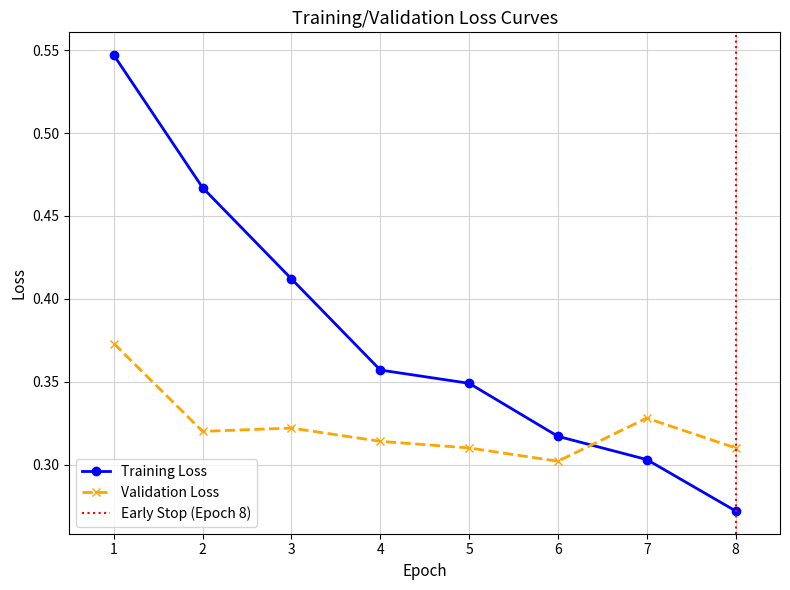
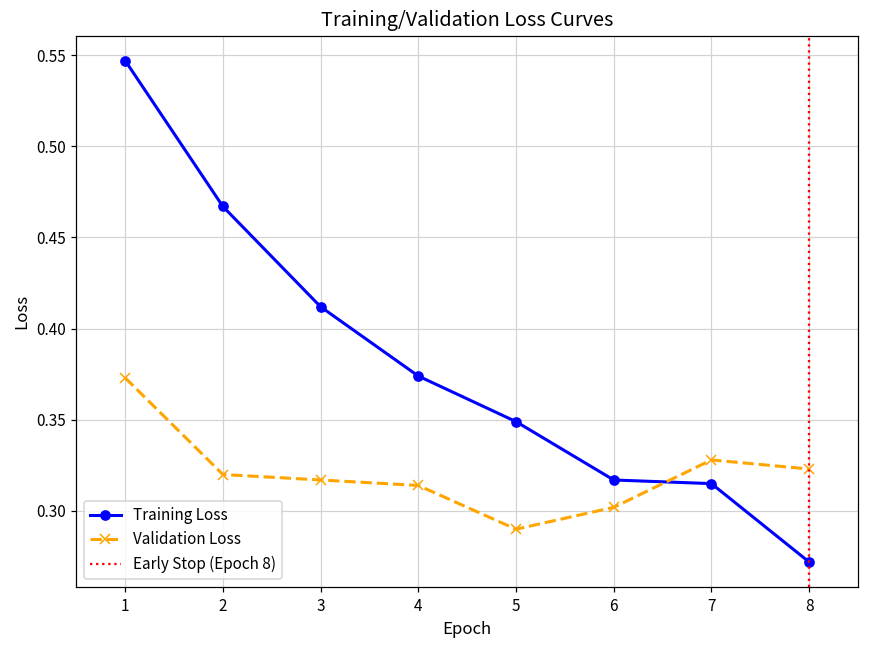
Validation Loss, 3: 0.322 -> 0.317
Training Loss, 4: 0.357 -> 0.374
Validation Loss, 5: 0.31 -> 0.29
Training Loss, 7: 0.303 -> 0.315
Validation Loss, 8: 0.310 -> 0.323
